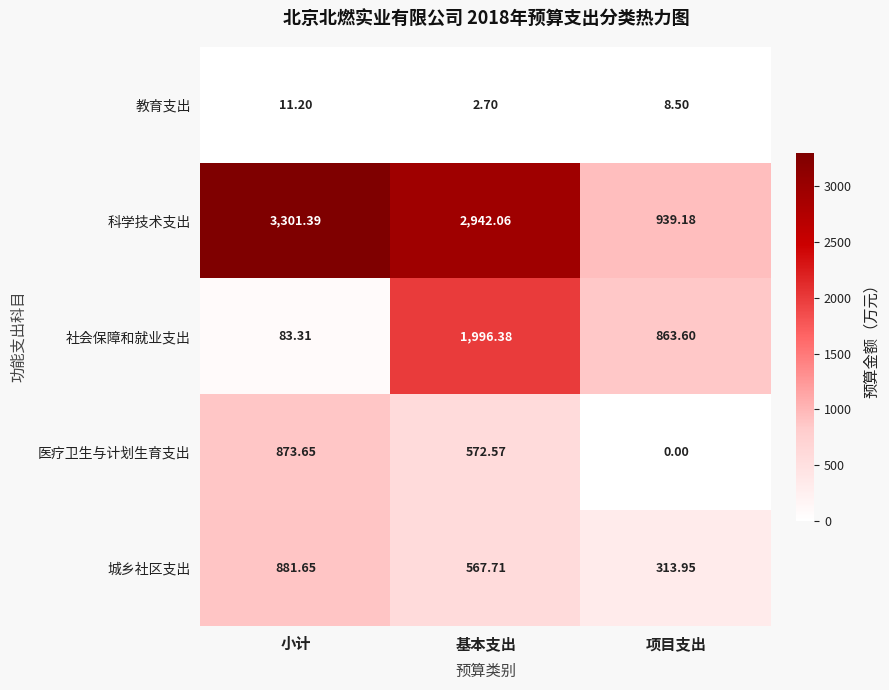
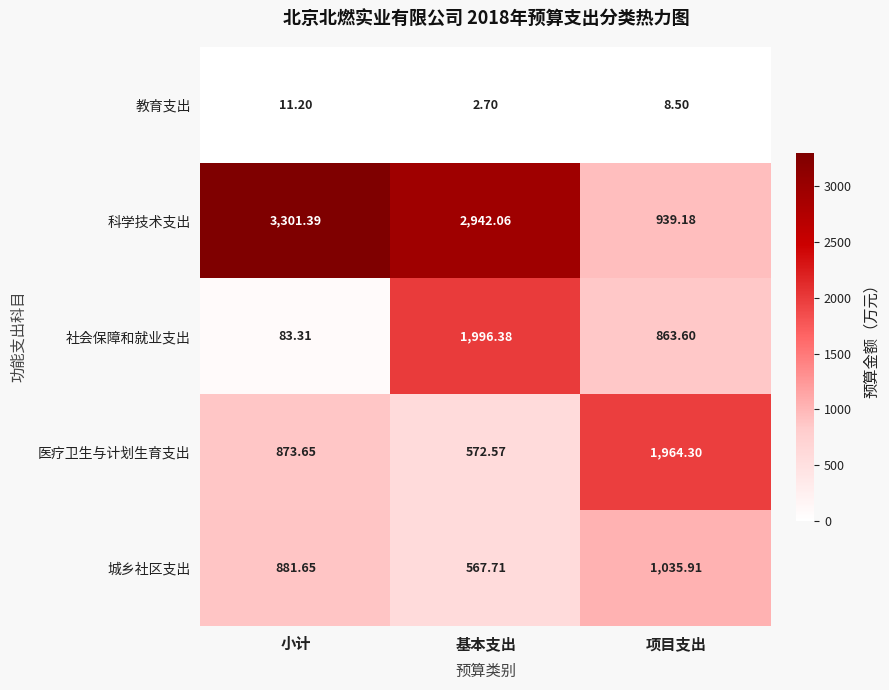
医疗卫生与计划生育支出, 项目支出: 0.00 -> 1,964.30
城乡社区支出, 项目支出: 313.95 -> 1,035.91
